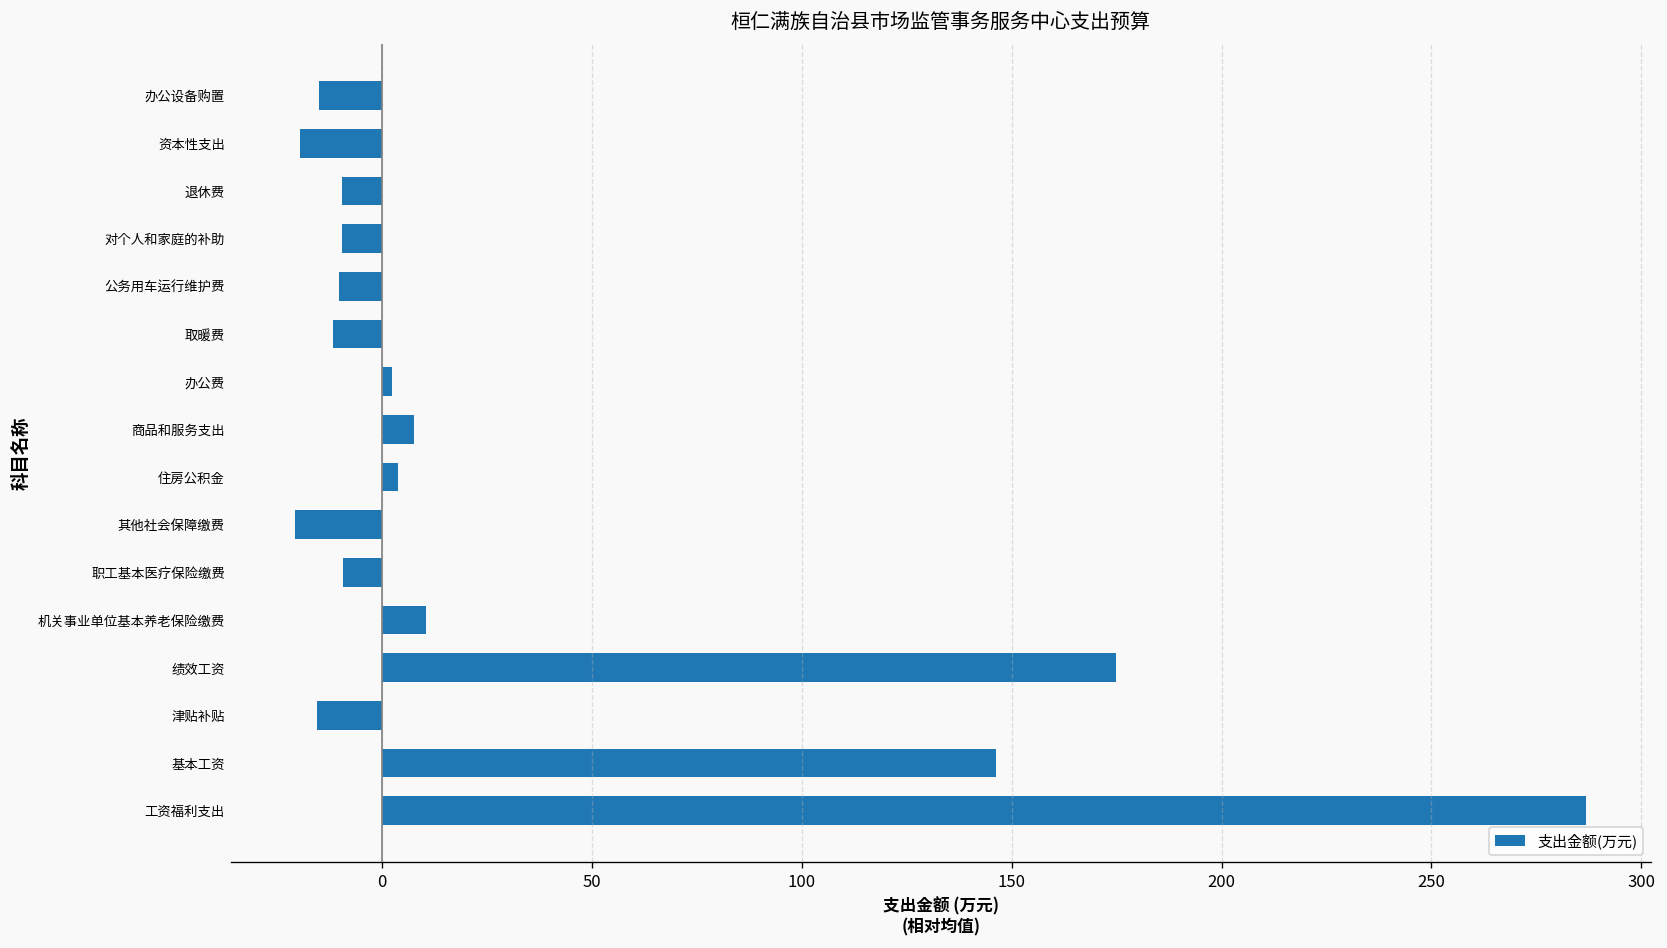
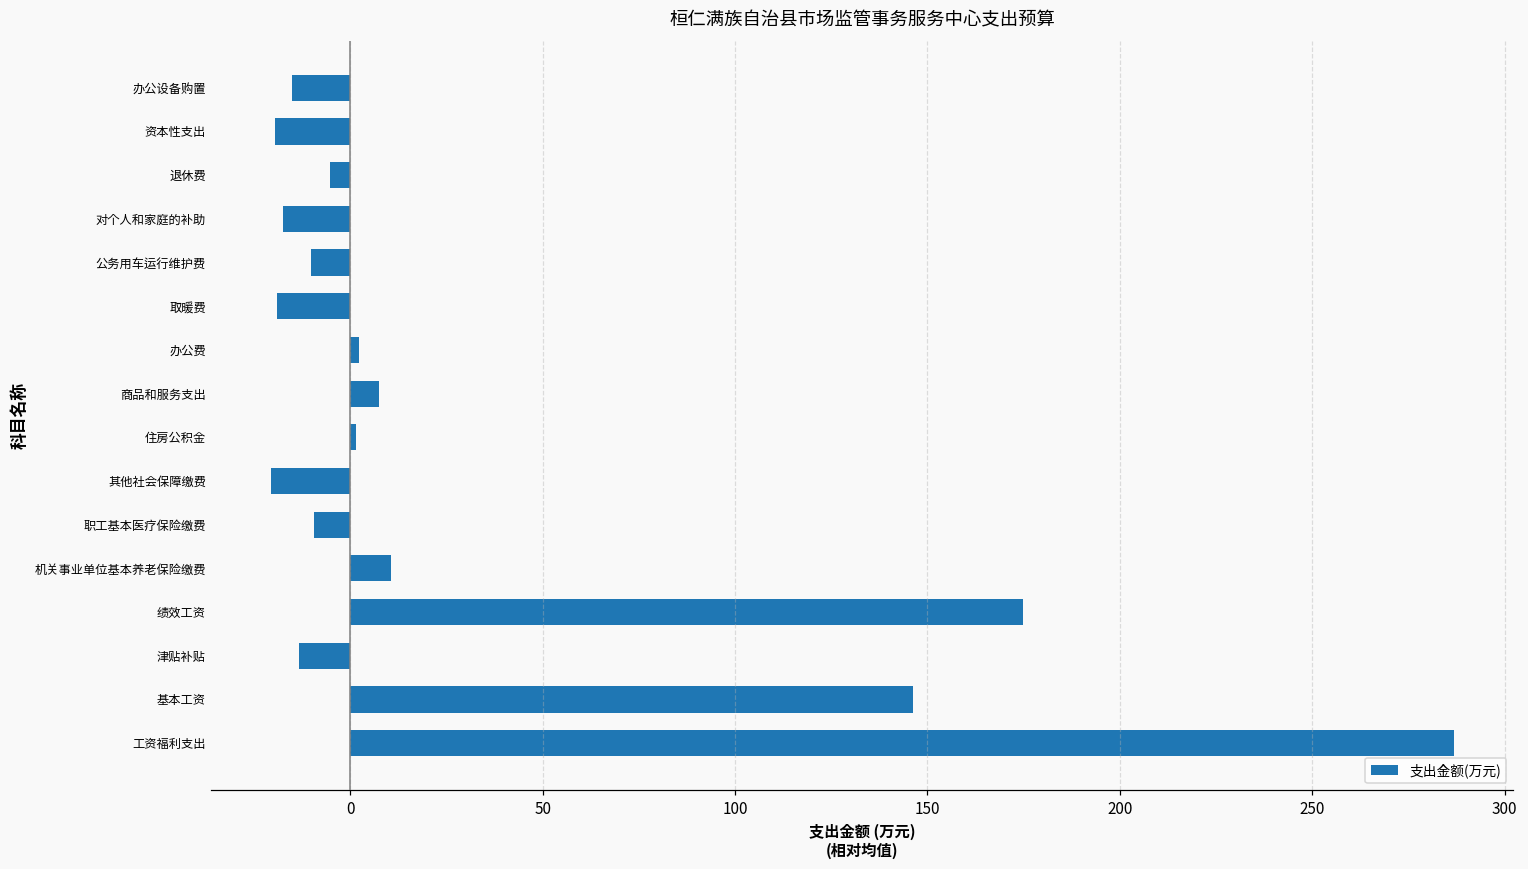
退休费: -10 -> -5
对个人和家庭的补助: -10 -> -17
取暖费: -12 -> -19
住房公积金: 4 -> 2
津贴补贴: -16 -> -13
